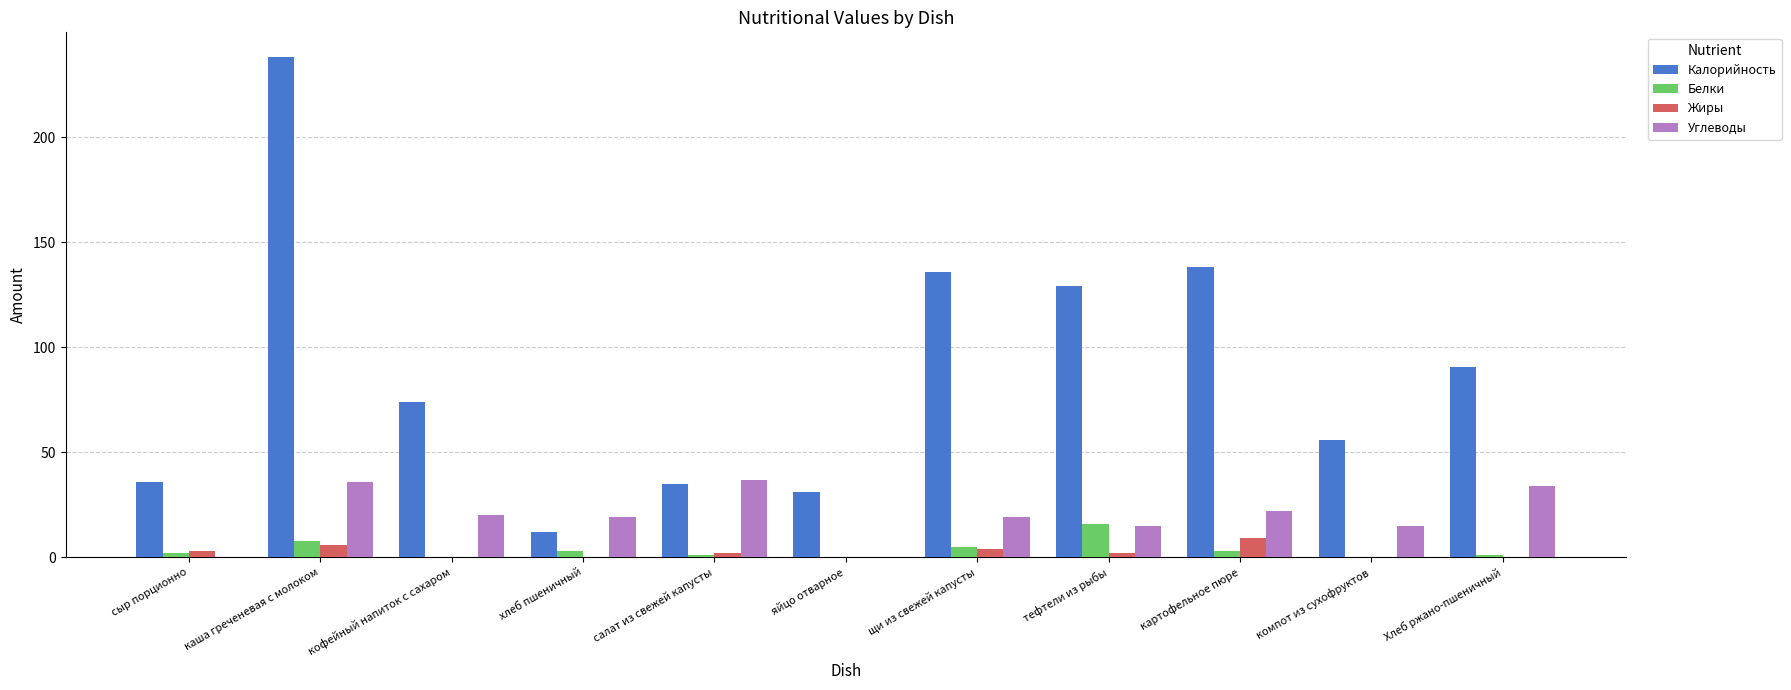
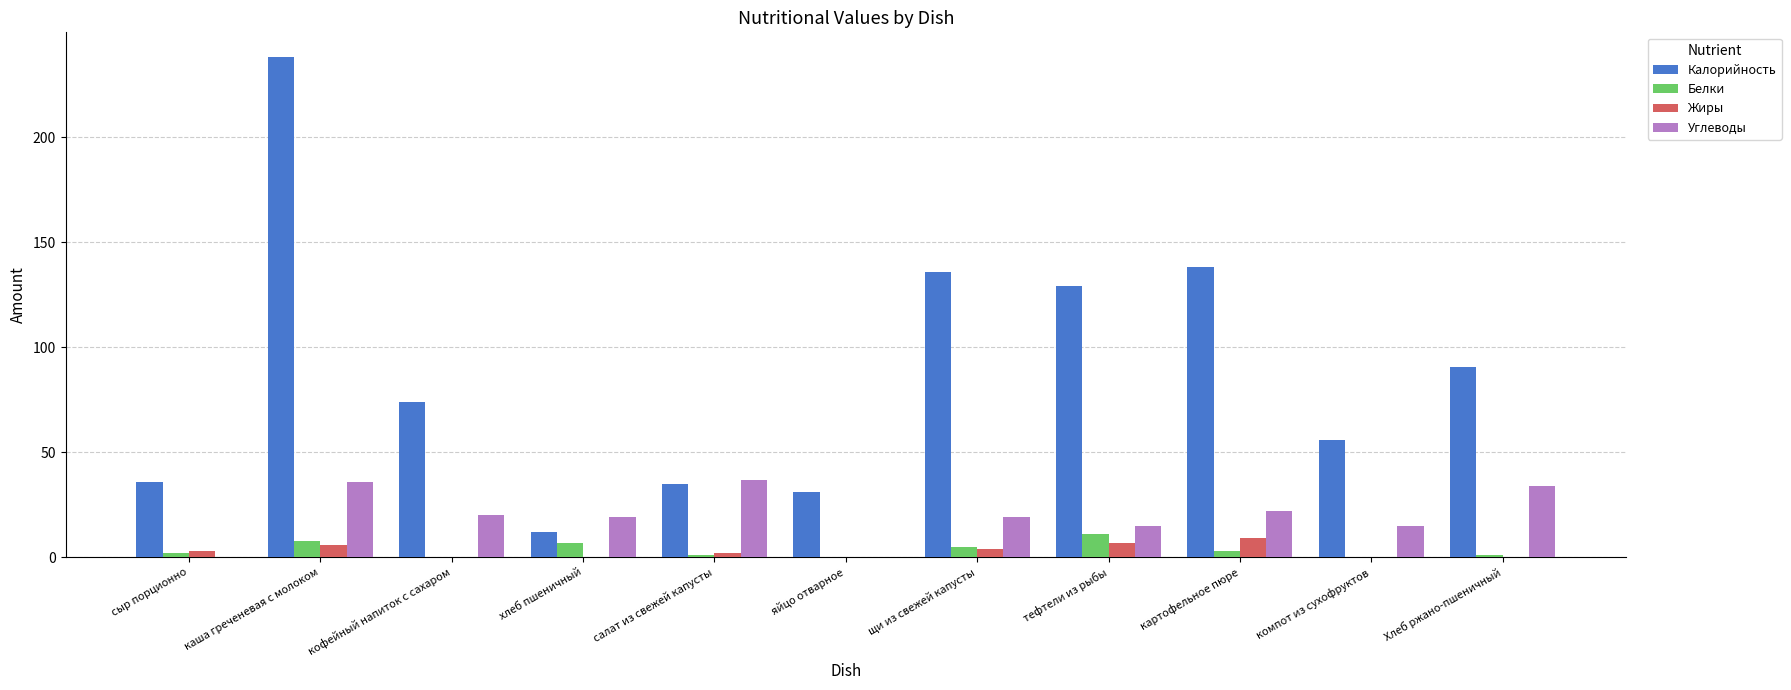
Белки, хлеб пшеничный: 3 -> 7
Белки, тефтели из рыбы: 16 -> 11
Жиры, тефтели из рыбы: 2 -> 7
